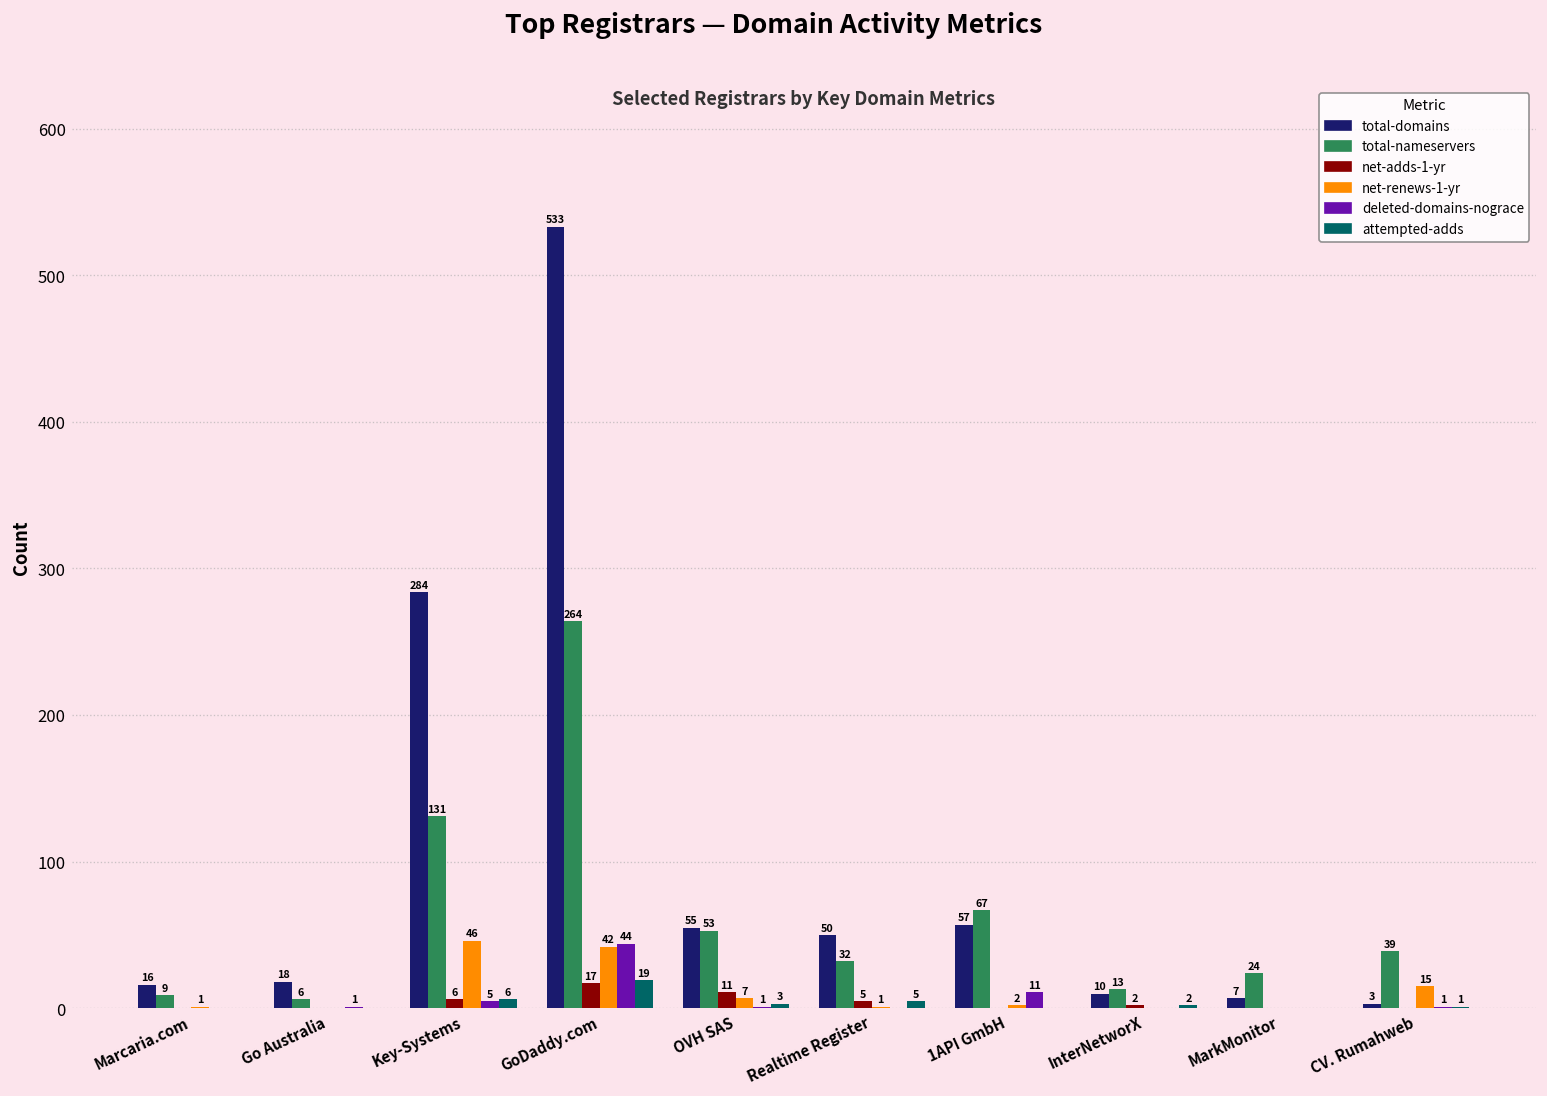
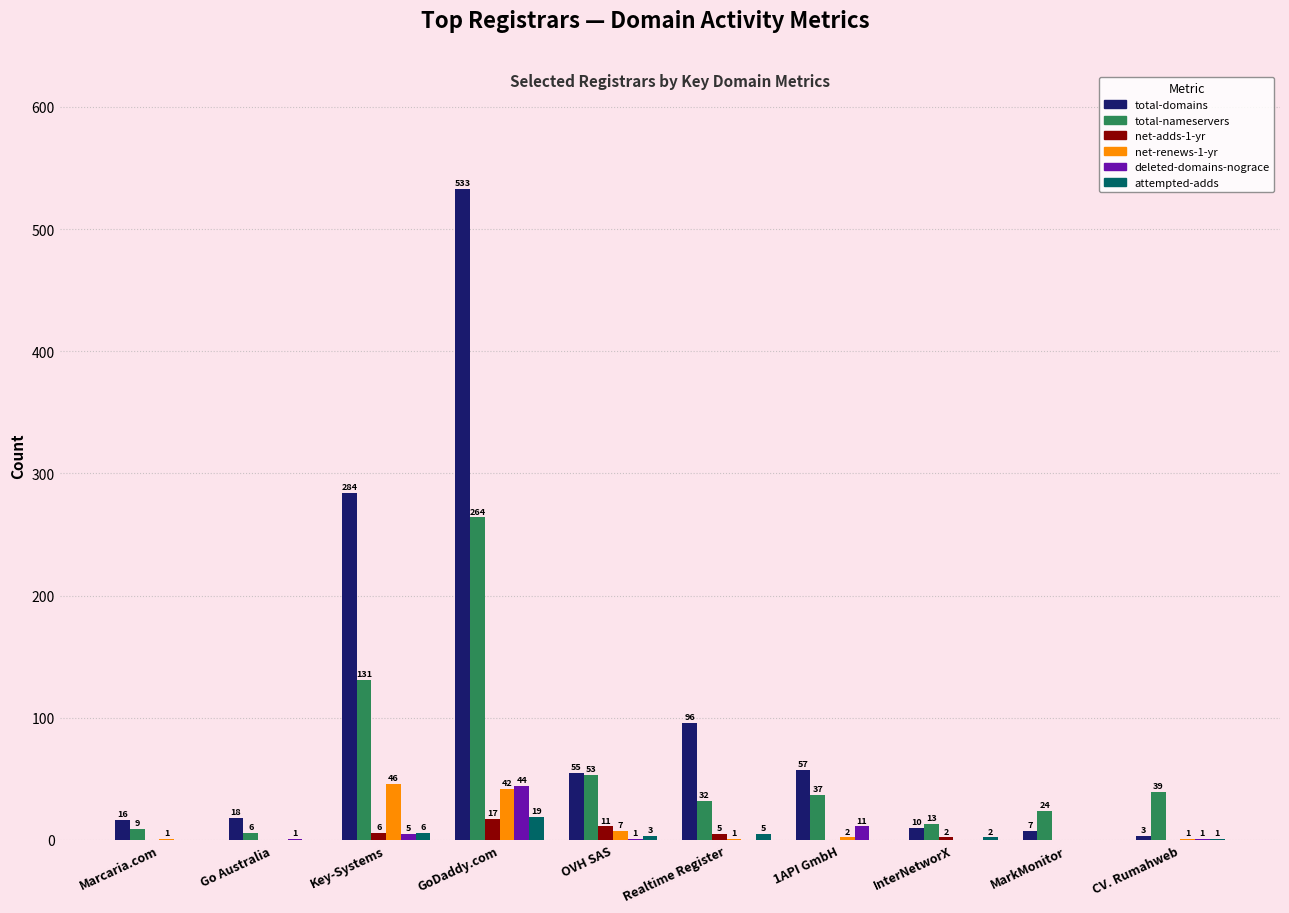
total-domains, Realtime Register: 50 -> 96
total-nameservers, 1API GmbH: 67 -> 37
net-renews-1-yr, CV. Rumahweb: 15 -> 1
